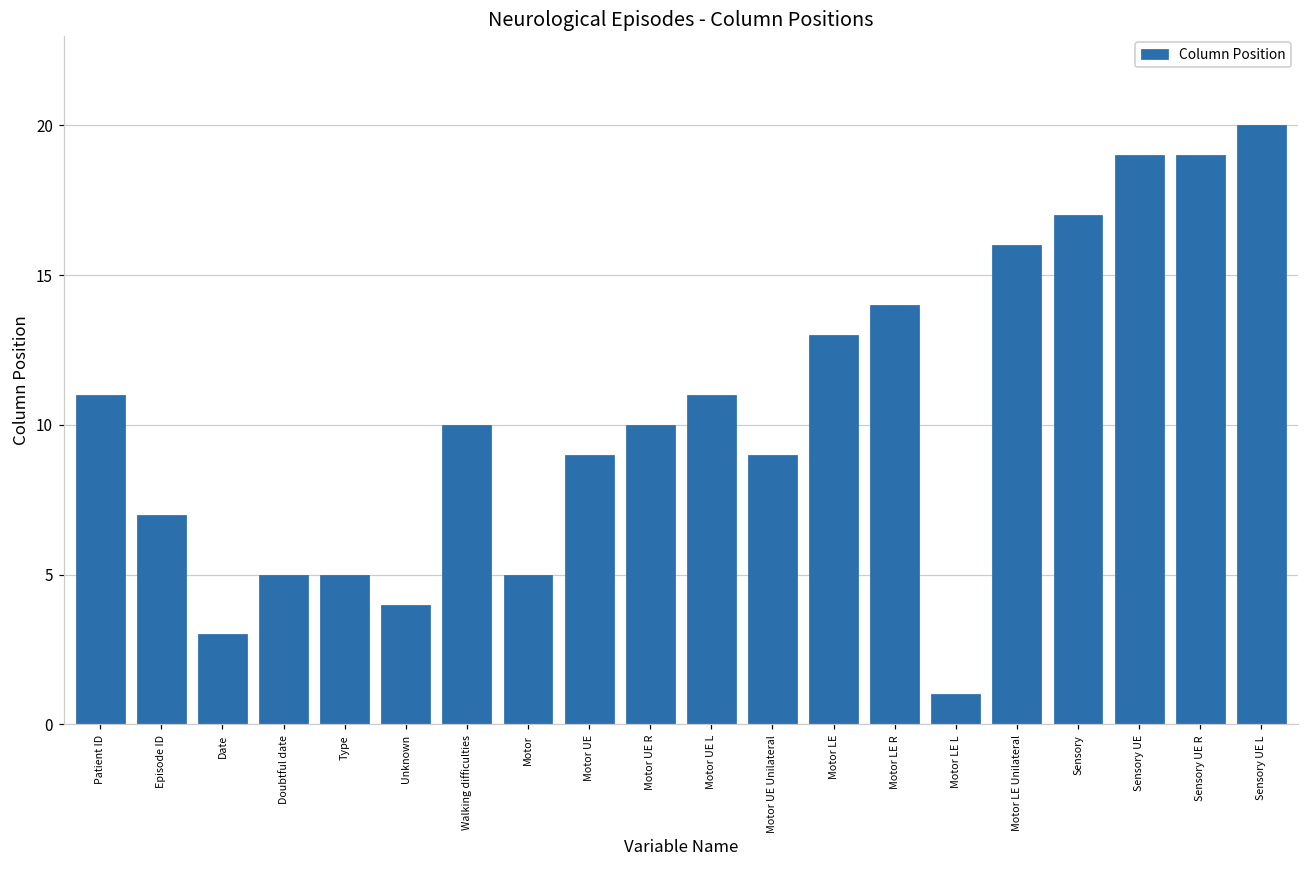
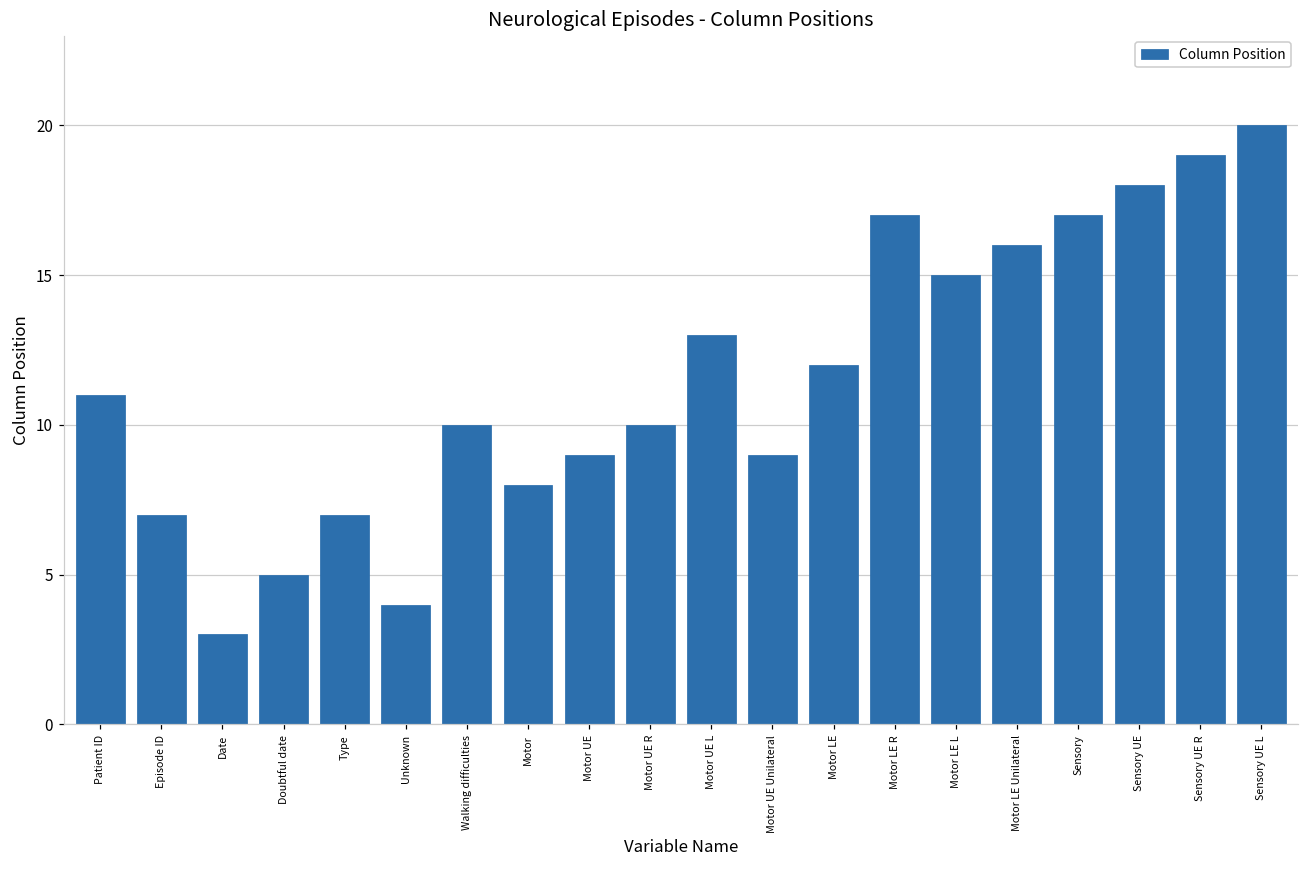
Type: 5 -> 7
Motor: 5 -> 8
Motor UE L: 11 -> 13
Motor LE: 13 -> 12
Motor LE R: 14 -> 17
Motor LE L: 1 -> 15
Sensory UE: 19 -> 18
